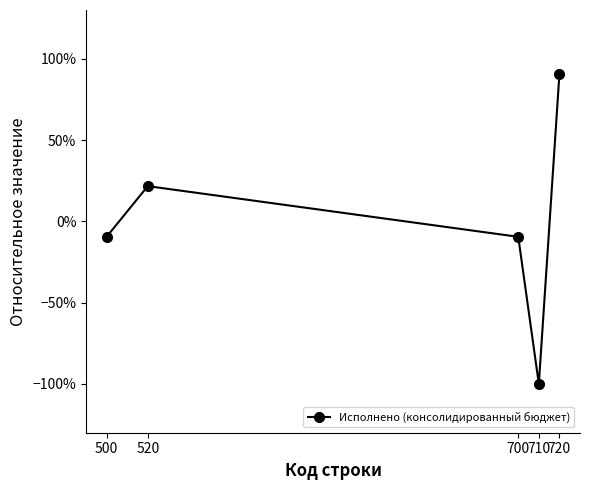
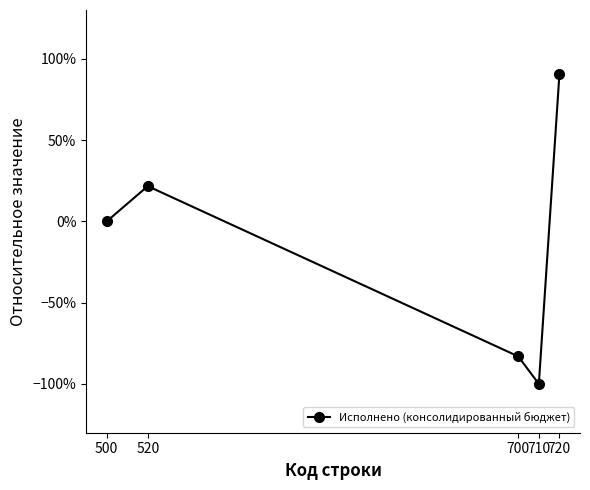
500: -10% -> 0%
700: -10% -> -83%
